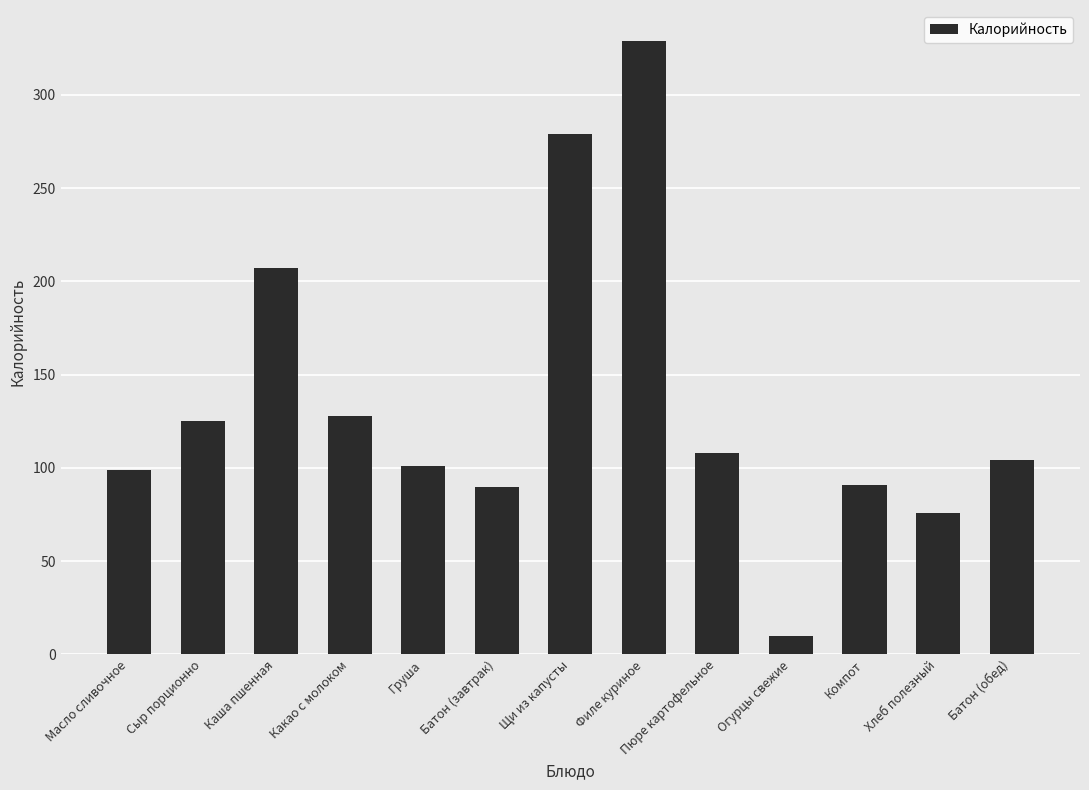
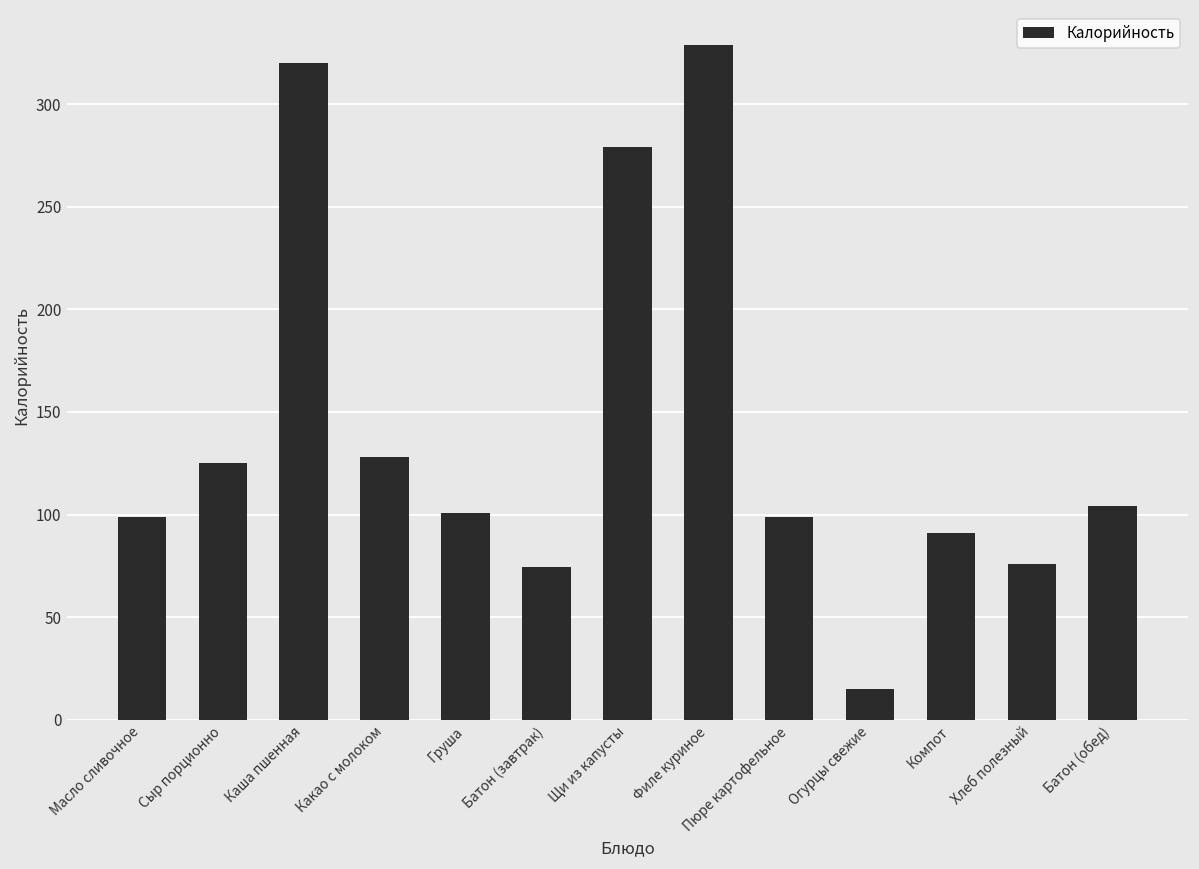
Каша пшенная: 207 -> 320
Батон (завтрак): 90 -> 74
Пюре картофельное: 108 -> 99
Огурцы свежие: 10 -> 15
